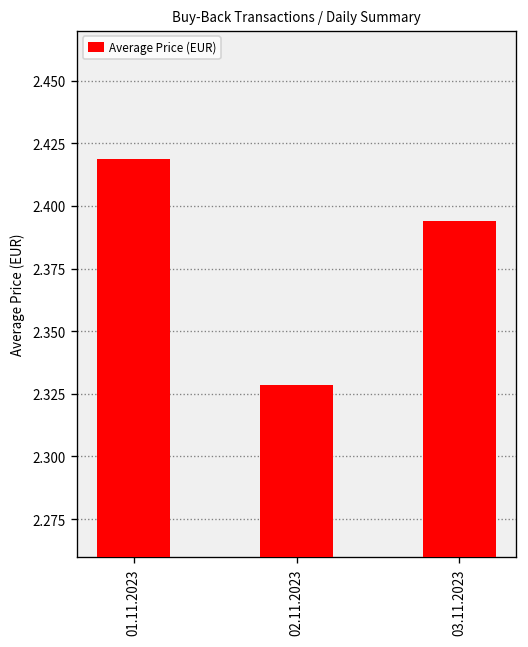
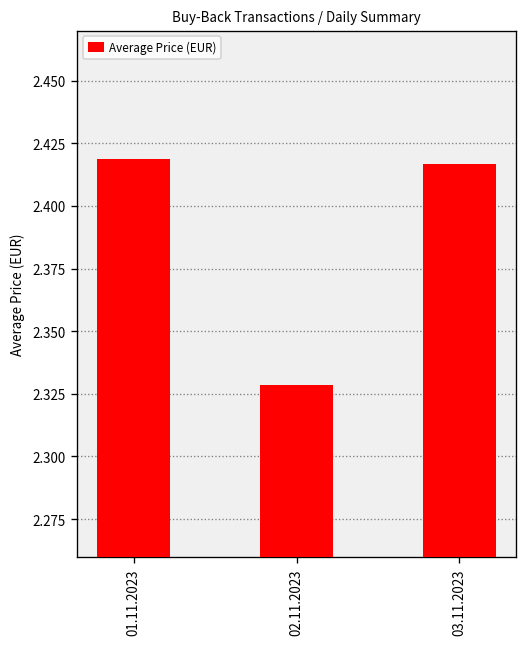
03.11.2023: 2.394 -> 2.417
